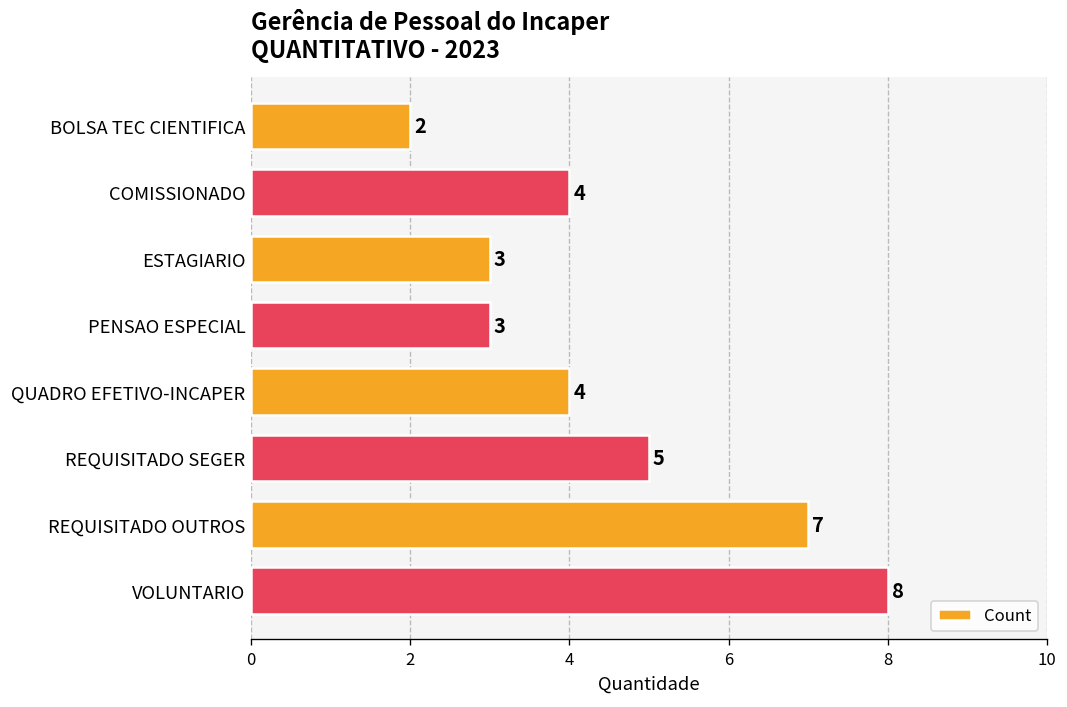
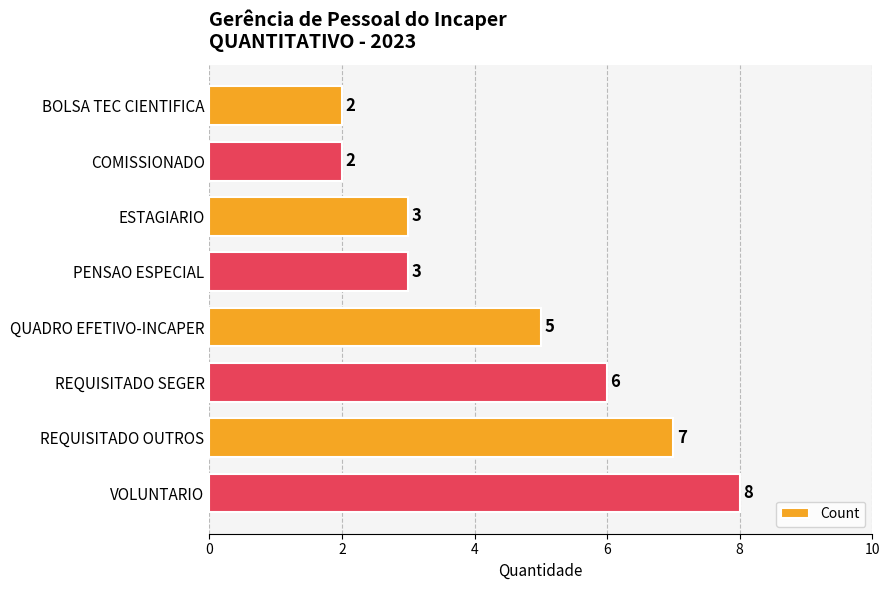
COMISSIONADO: 4 -> 2
QUADRO EFETIVO-INCAPER: 4 -> 5
REQUISITADO SEGER: 5 -> 6
